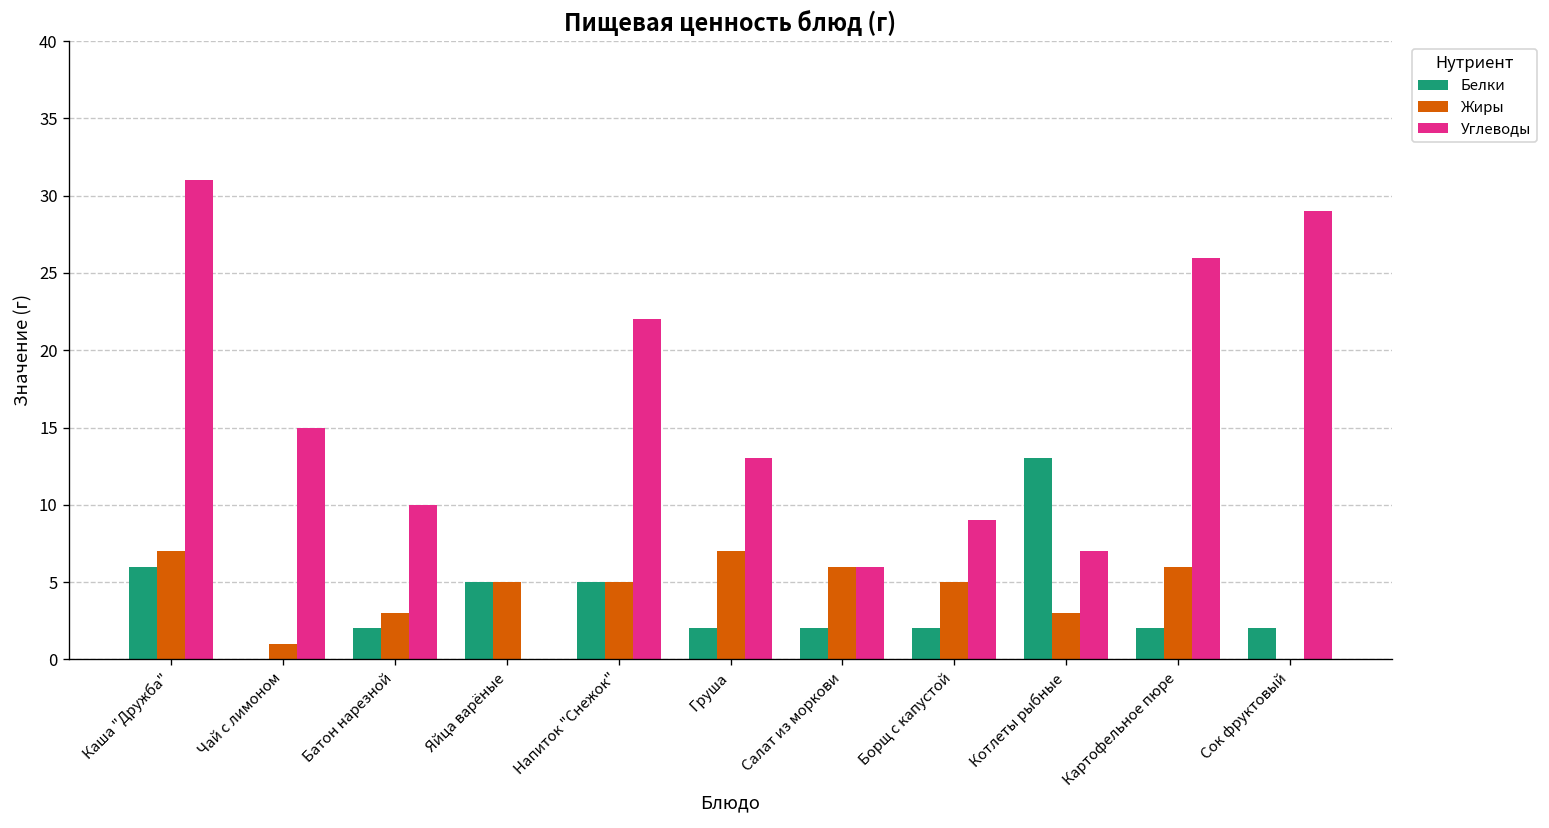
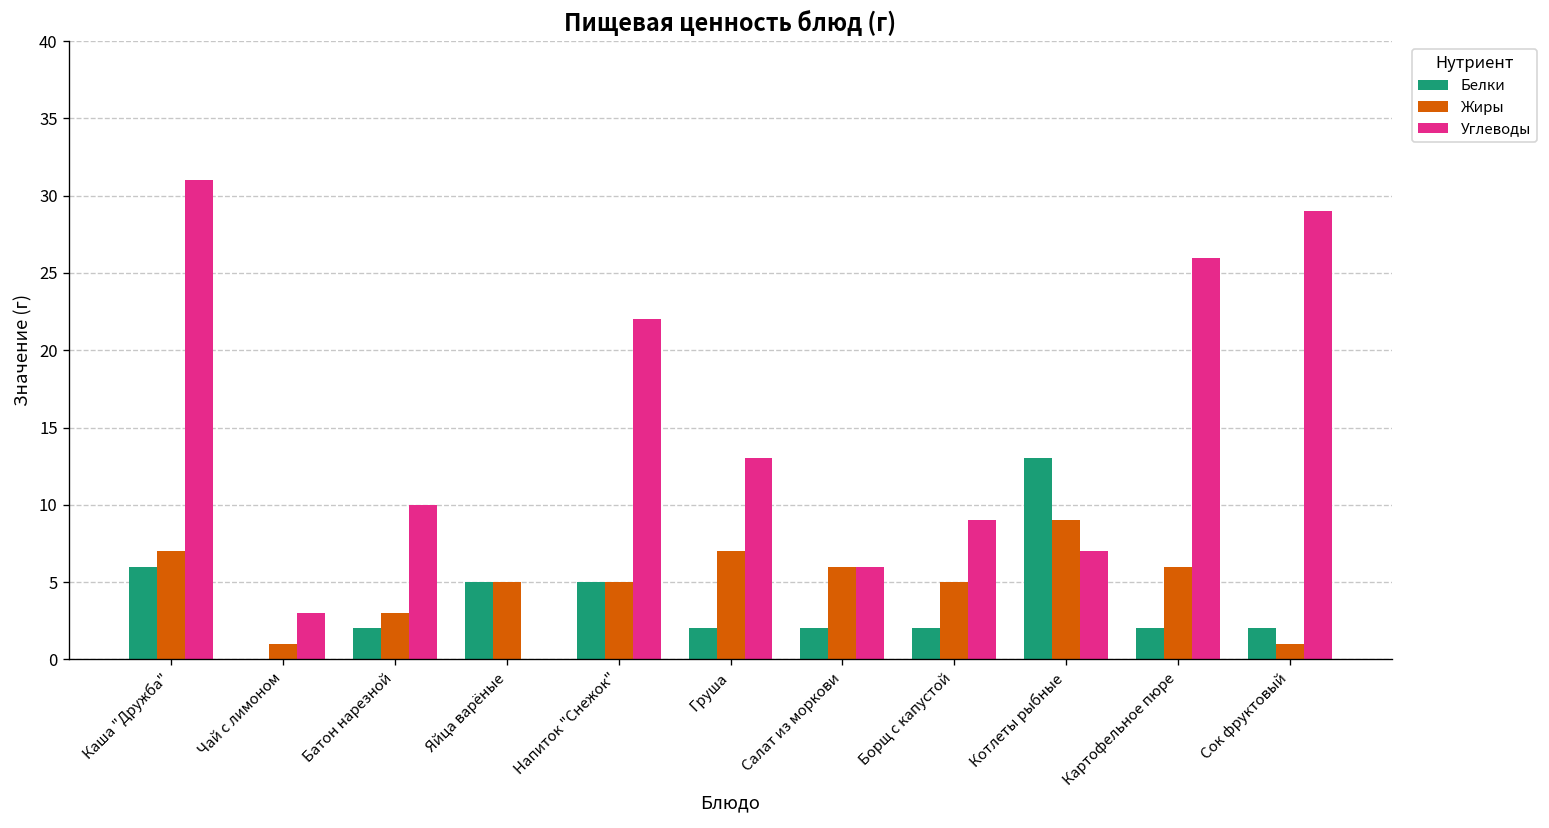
Углеводы, Чай с лимоном: 15 -> 3
Жиры, Котлеты рыбные: 3 -> 9
Жиры, Сок фруктовый: 0 -> 1
